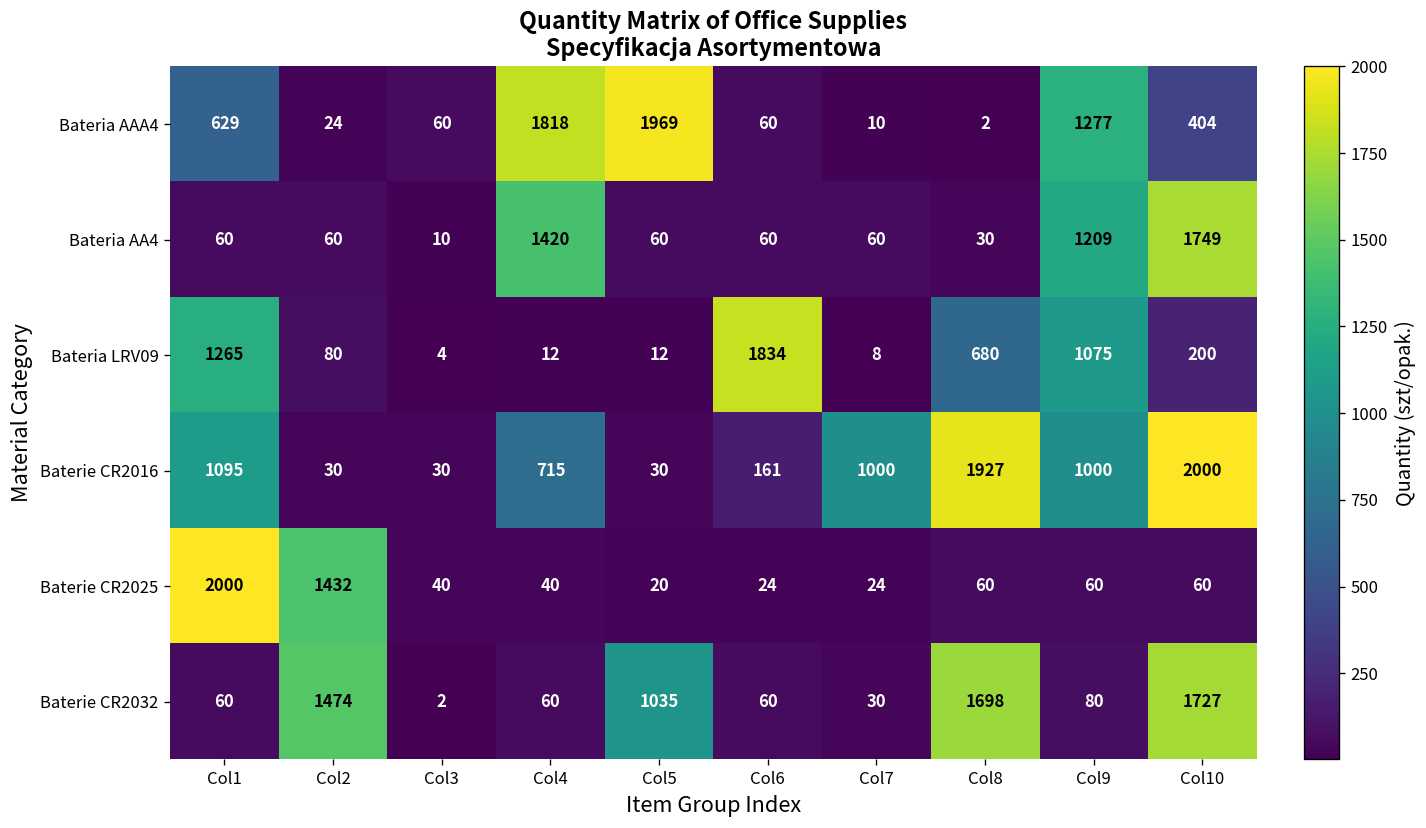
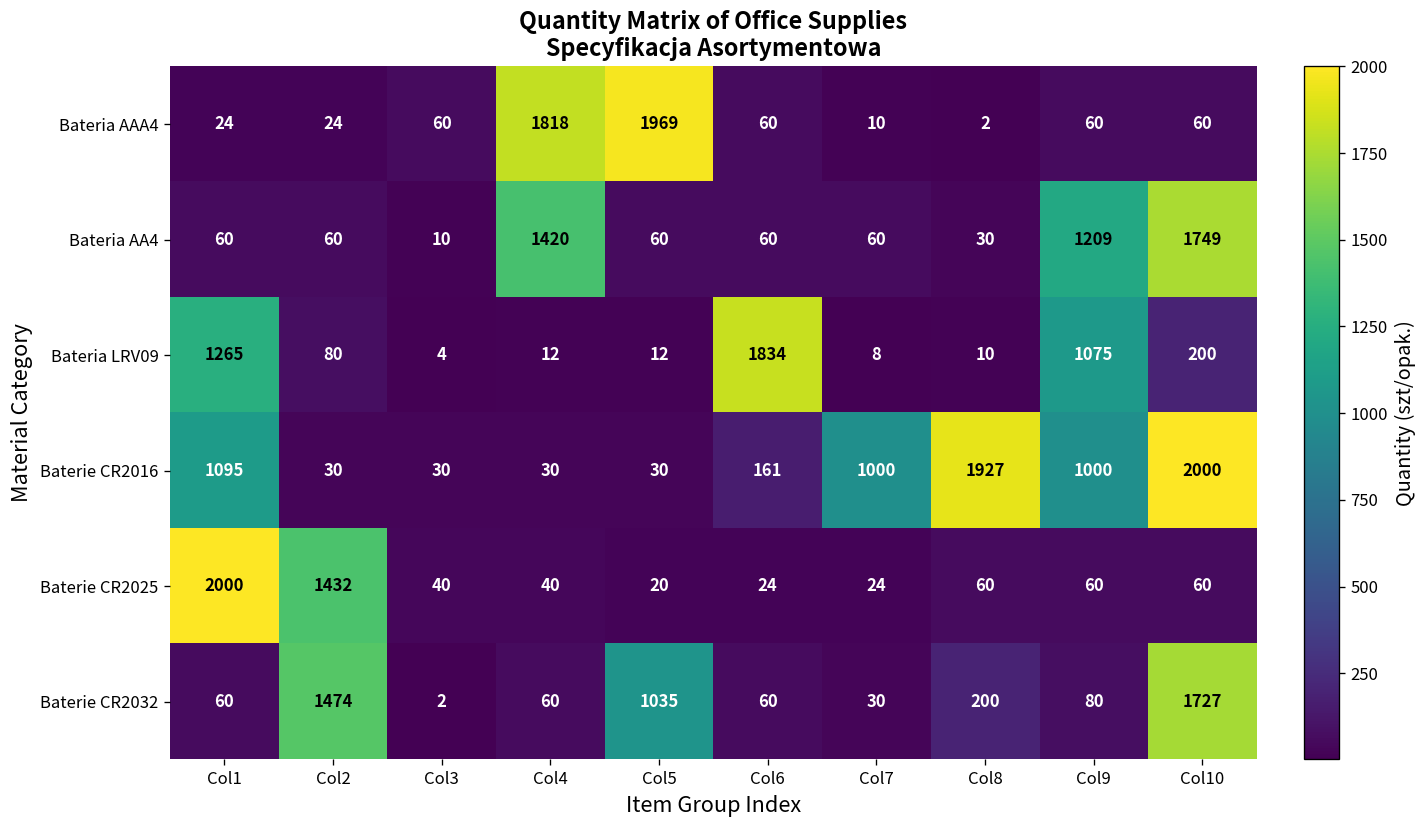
Bateria AAA4, Col1: 629 -> 24
Bateria AAA4, Col9: 1277 -> 60
Bateria AAA4, Col10: 404 -> 60
Bateria LRV09, Col8: 680 -> 10
Baterie CR2016, Col4: 715 -> 30
Baterie CR2032, Col8: 1698 -> 200
